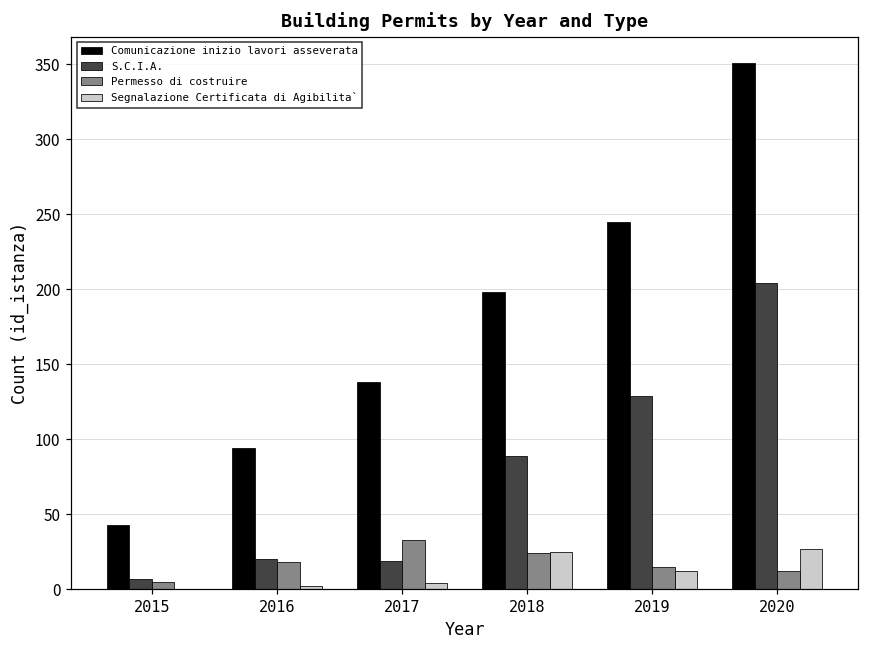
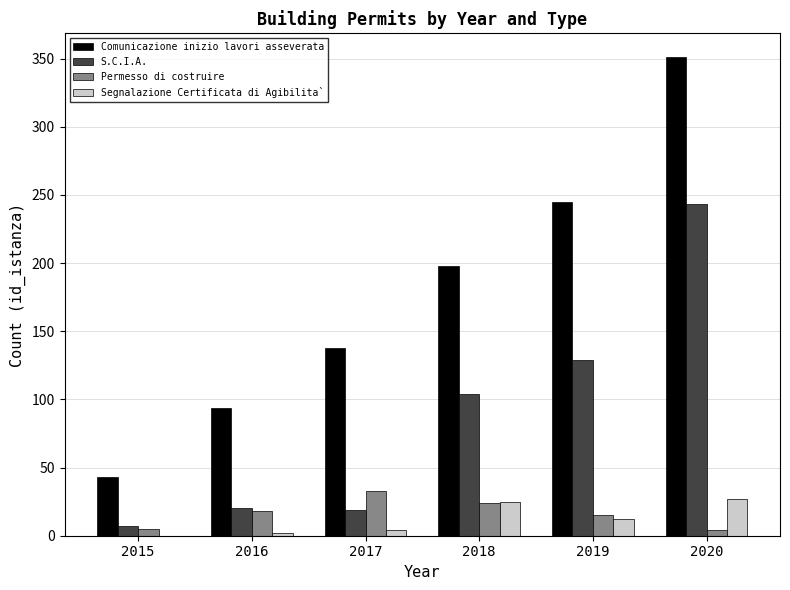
S.C.I.A., 2018: 89 -> 104
S.C.I.A., 2020: 204 -> 243
Permesso di costruire, 2020: 12 -> 4
